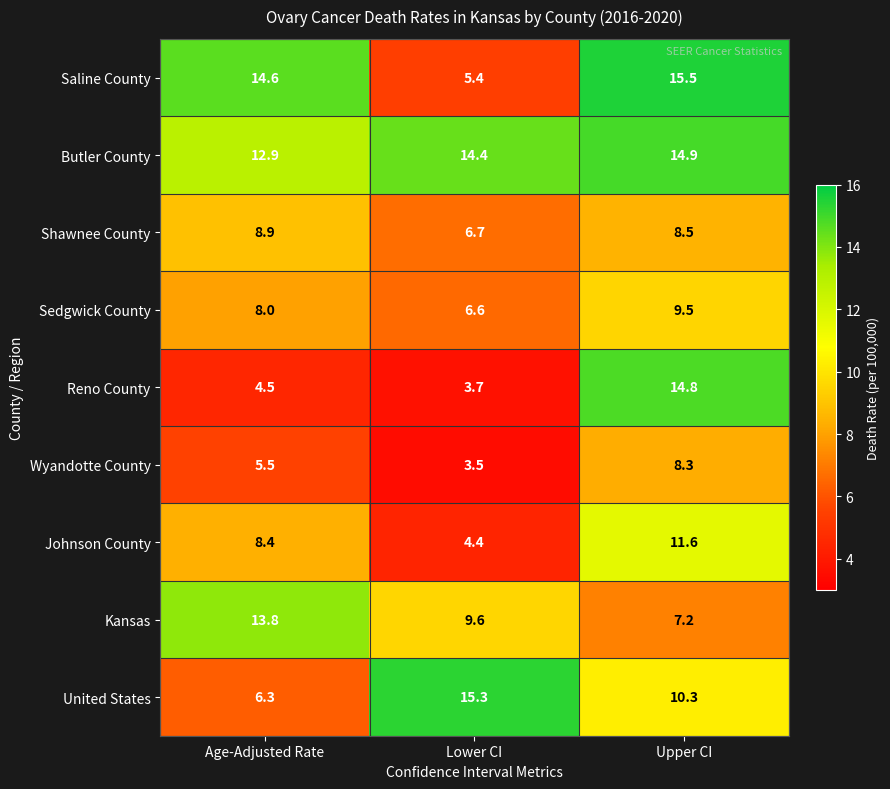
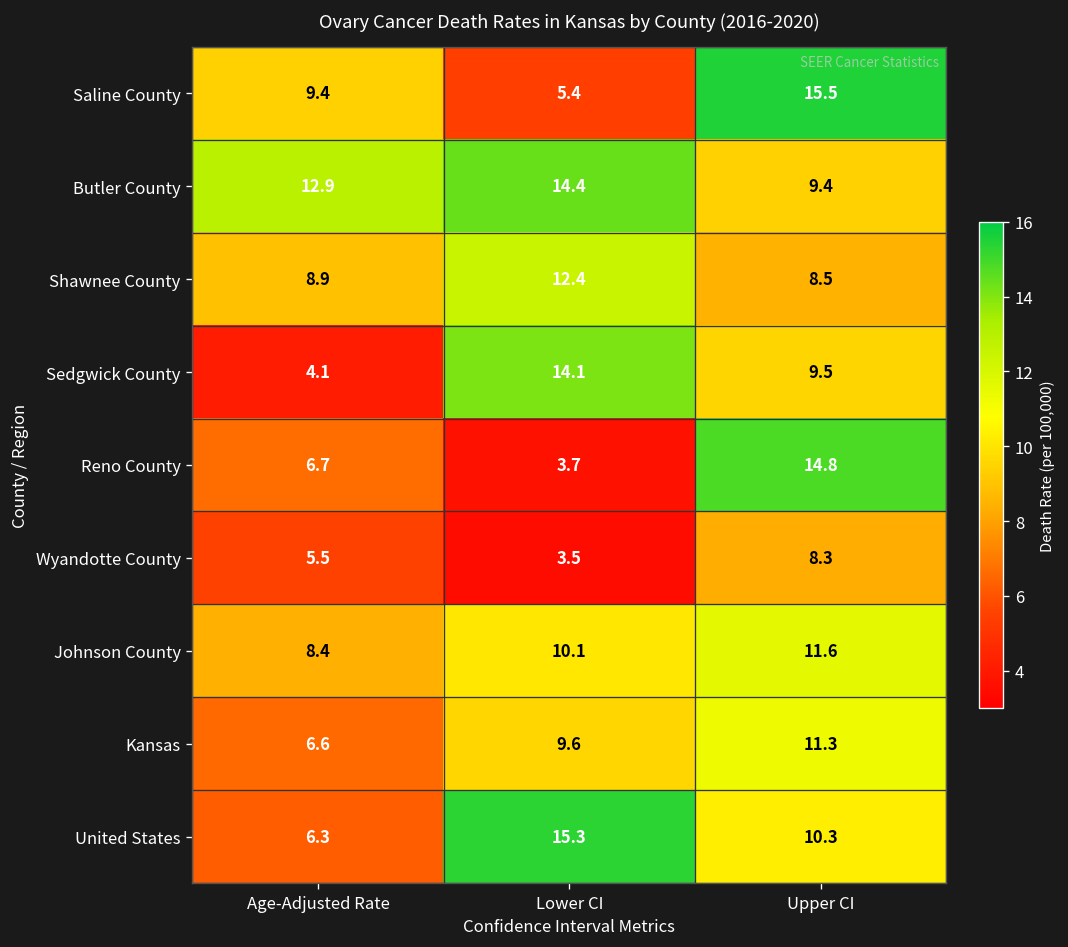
Saline County, Age-Adjusted Rate: 14.6 -> 9.4
Butler County, Upper CI: 14.9 -> 9.4
Shawnee County, Lower CI: 6.7 -> 12.4
Sedgwick County, Age-Adjusted Rate: 8.0 -> 4.1
Sedgwick County, Lower CI: 6.6 -> 14.1
Reno County, Age-Adjusted Rate: 4.5 -> 6.7
Johnson County, Lower CI: 4.4 -> 10.1
Kansas, Age-Adjusted Rate: 13.8 -> 6.6
Kansas, Upper CI: 7.2 -> 11.3
